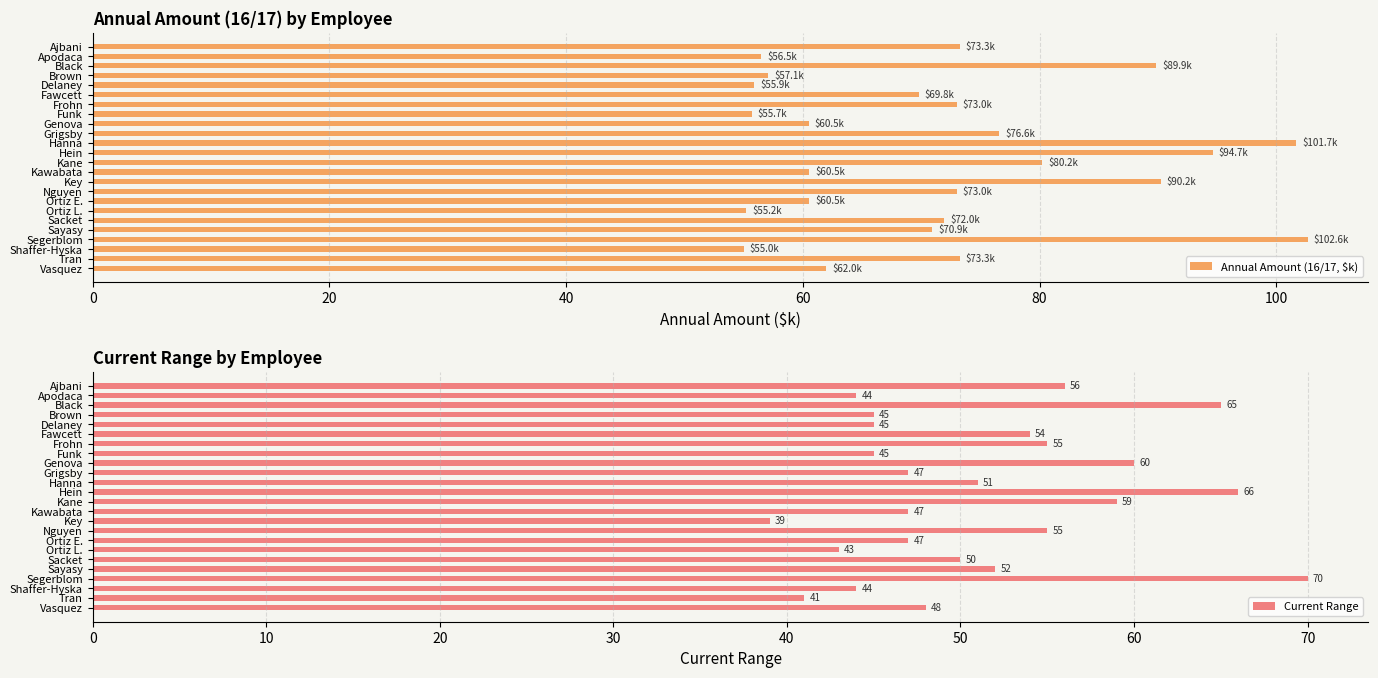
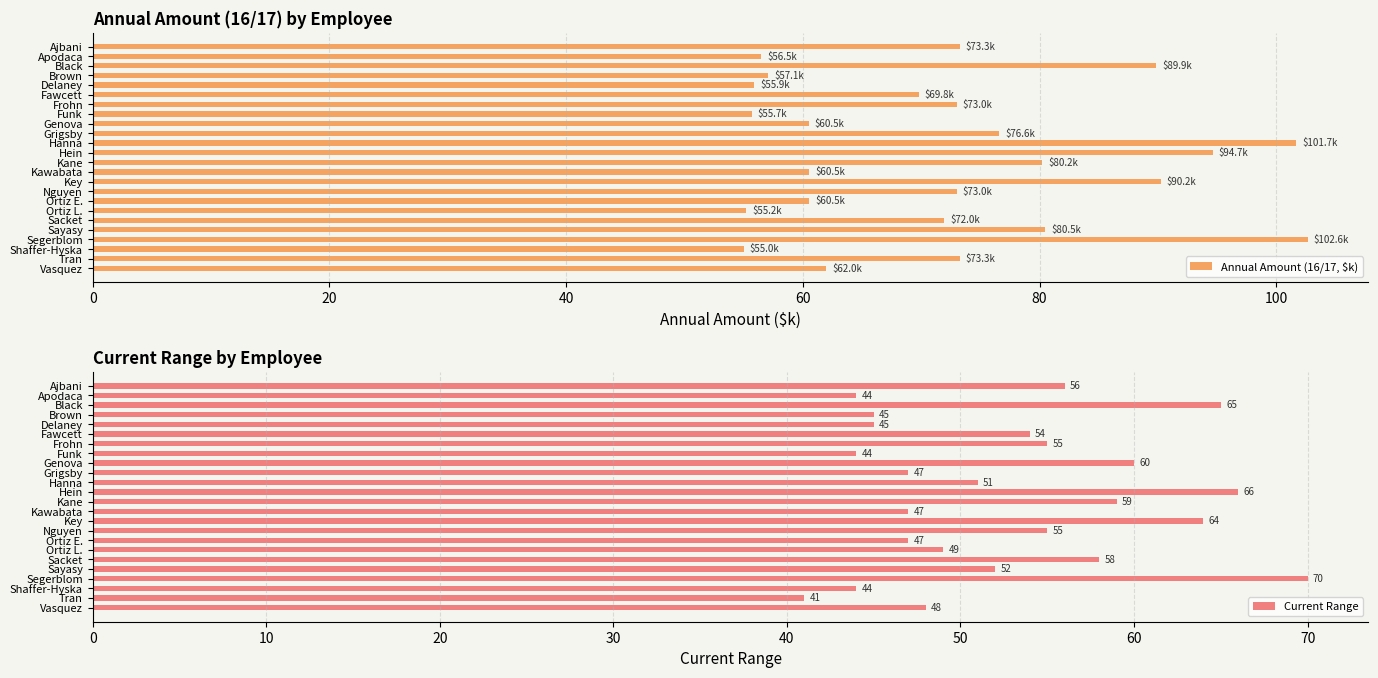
Annual Amount (16/17) by Employee, Sayasy: $70.9k -> $80.5k
Current Range by Employee, Funk: 45 -> 44
Current Range by Employee, Key: 39 -> 64
Current Range by Employee, Ortiz L.: 43 -> 49
Current Range by Employee, Sacket: 50 -> 58
